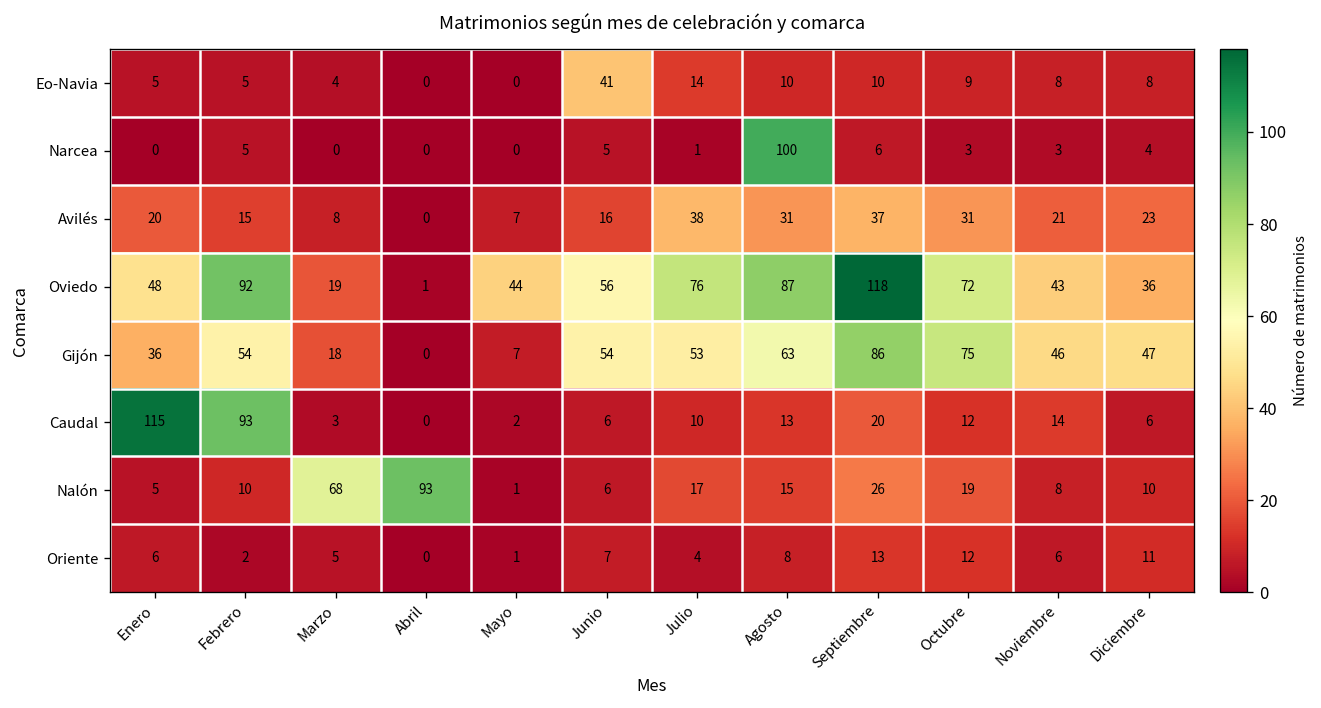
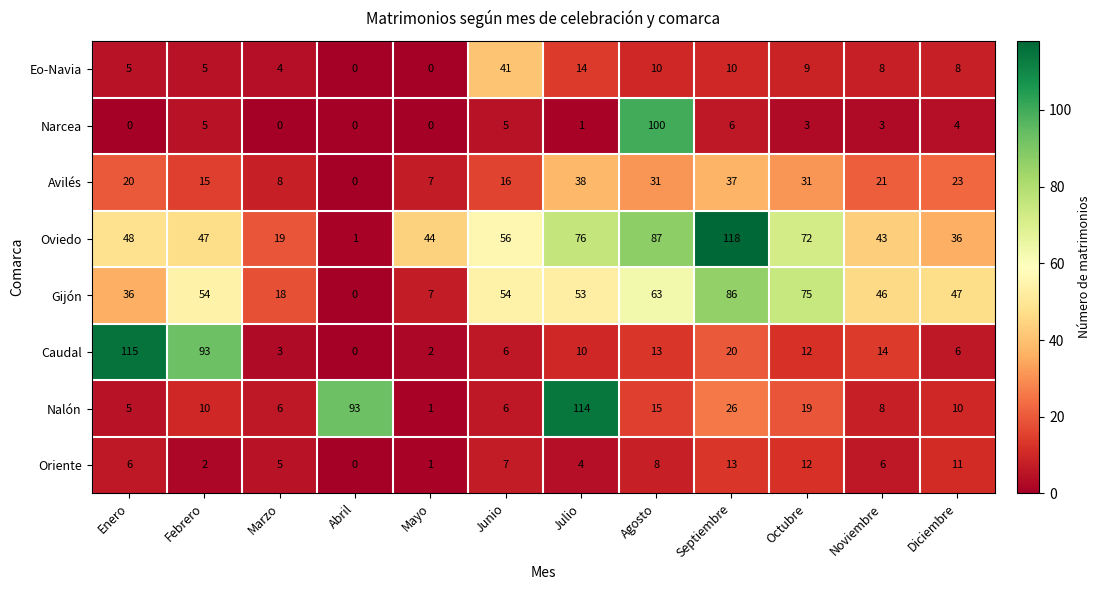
Oviedo, Febrero: 92 -> 47
Nalón, Marzo: 68 -> 6
Nalón, Julio: 17 -> 114
